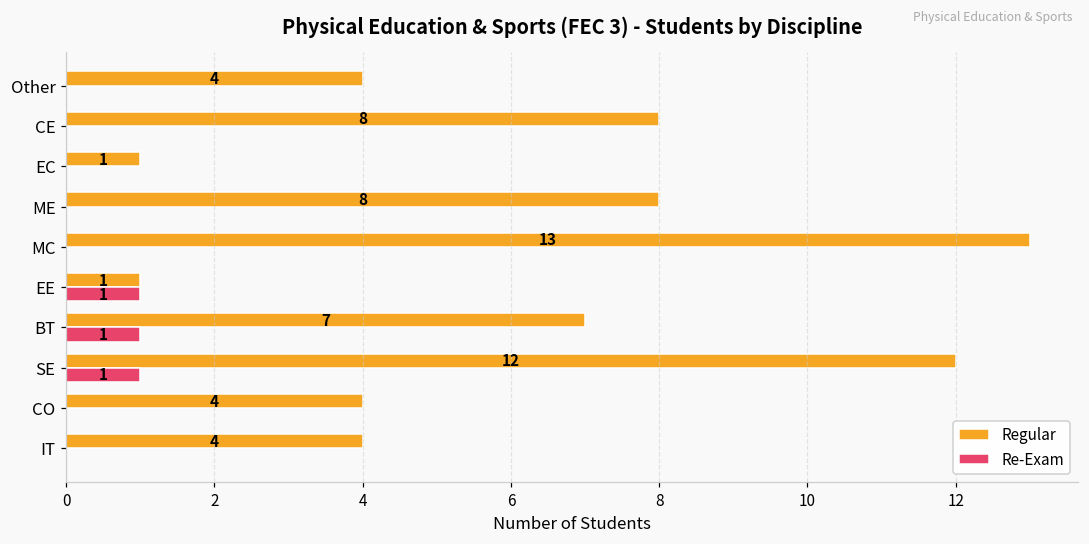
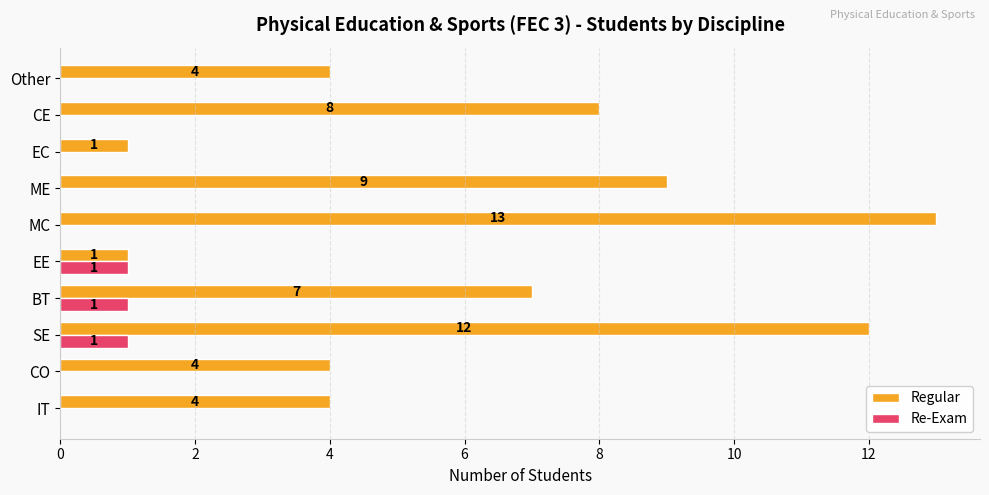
Regular, ME: 8 -> 9
